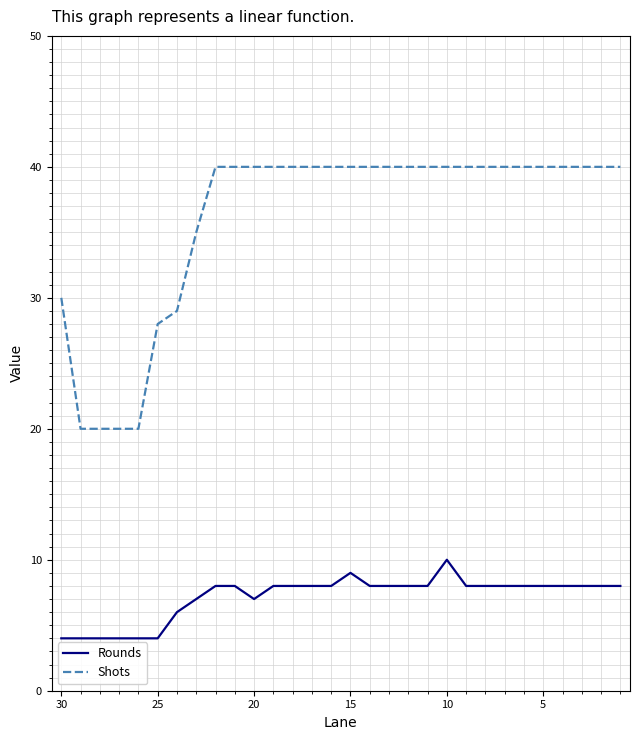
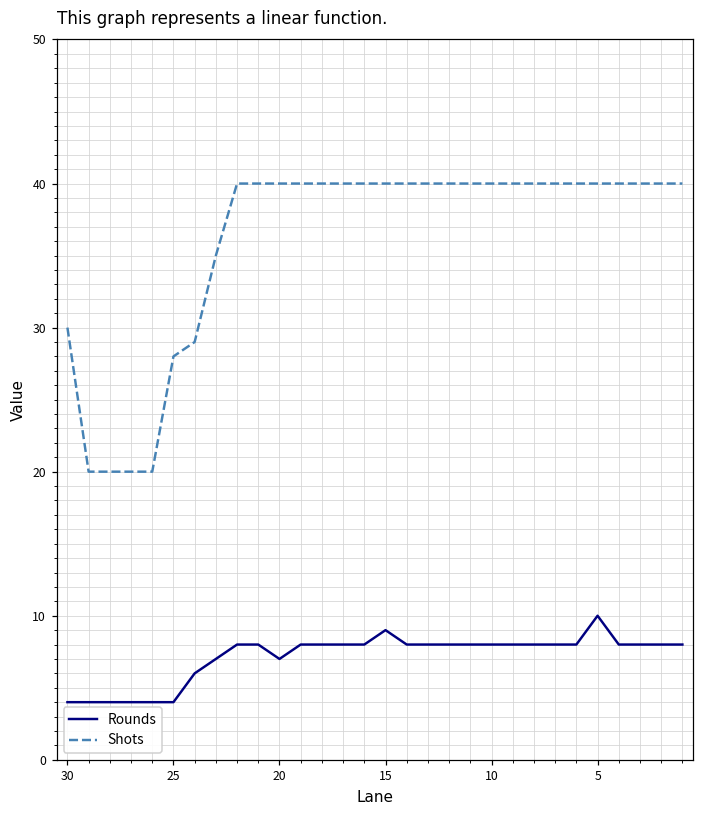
Rounds, 10: 10 -> 8
Rounds, 5: 8 -> 10
